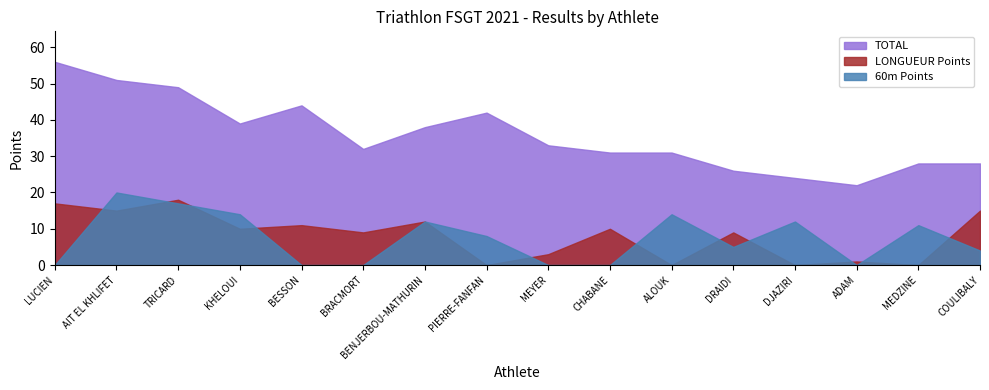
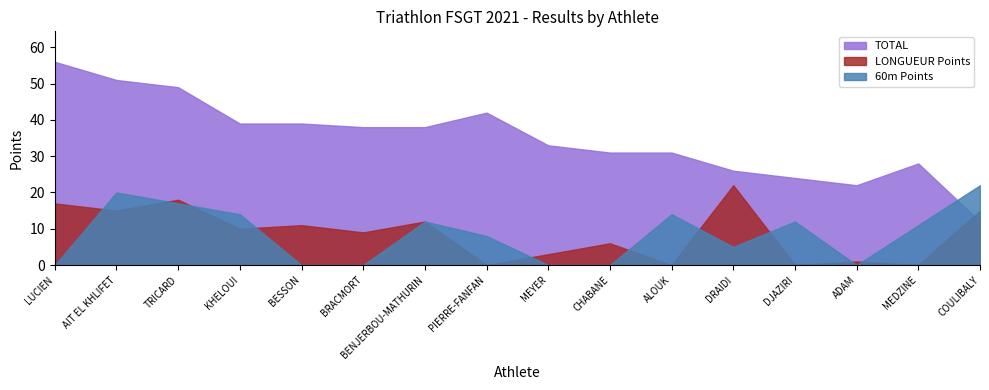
TOTAL, BESSON: 44 -> 39
TOTAL, BRACMORT: 32 -> 38
LONGUEUR Points, CHABANE: 10 -> 6
LONGUEUR Points, DRAIDI: 9 -> 22
TOTAL, COULIBALY: 28 -> 12
60m Points, COULIBALY: 4 -> 22
